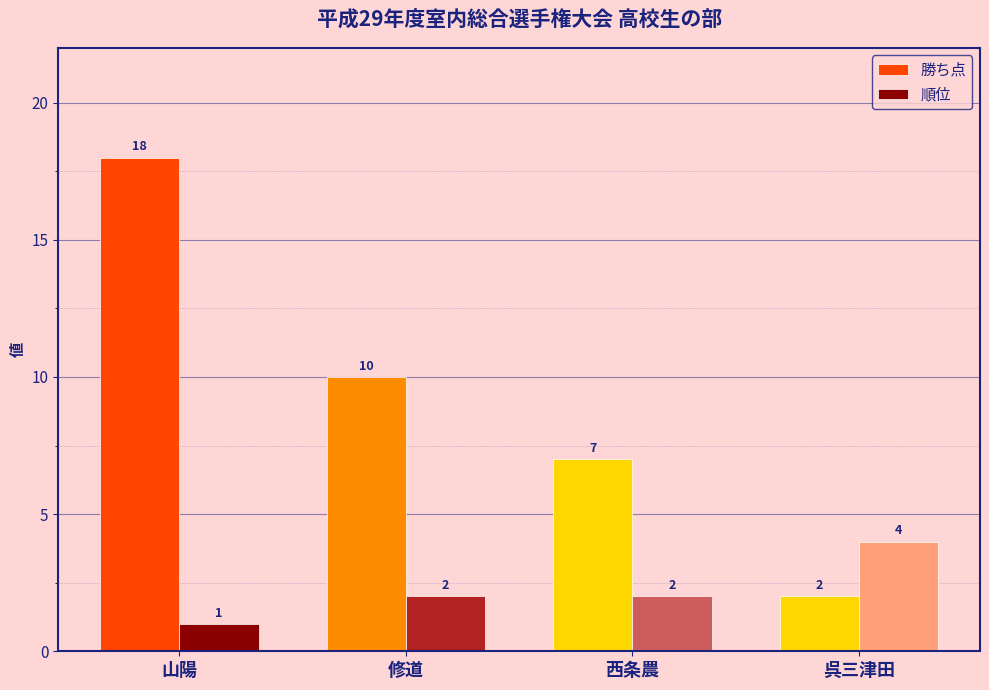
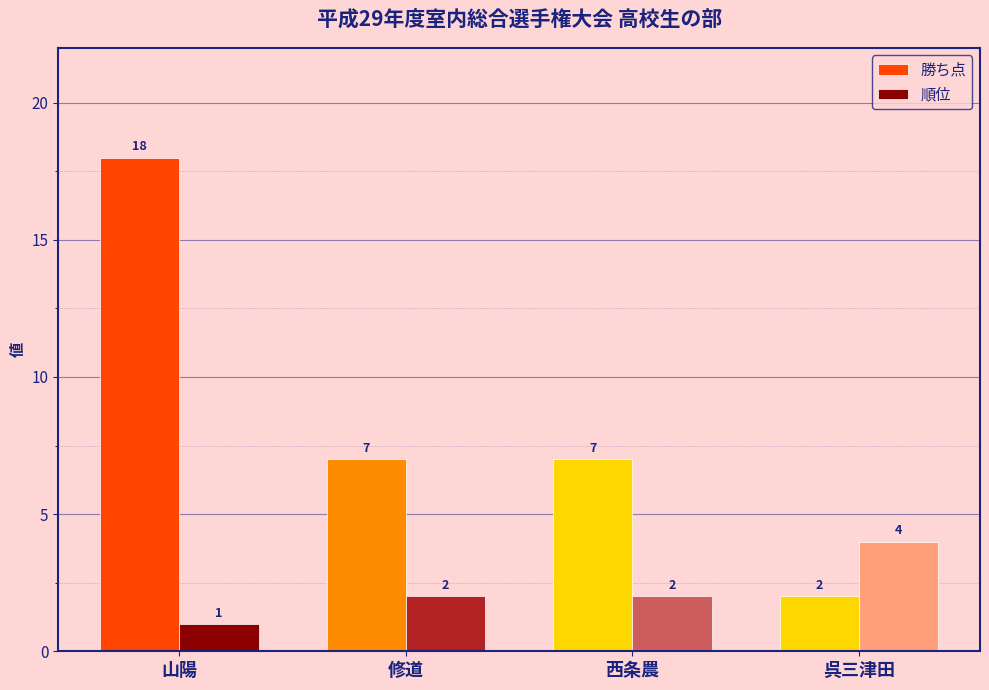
勝ち点, 修道: 10 -> 7
